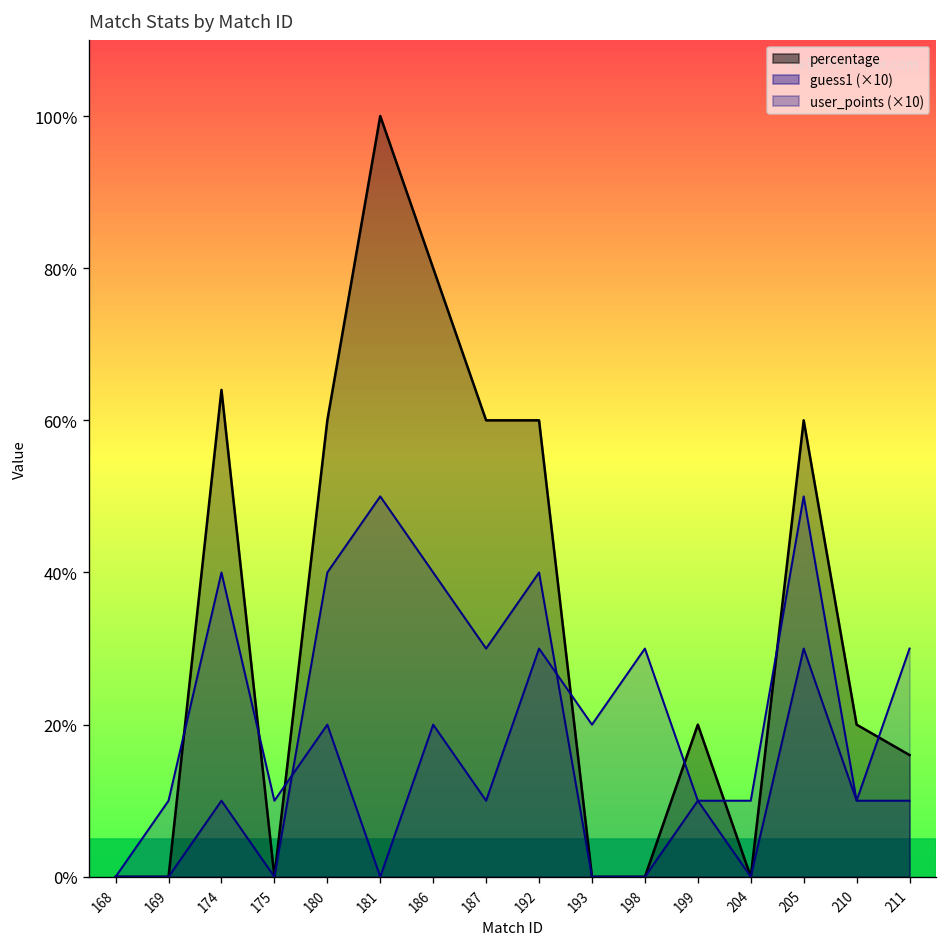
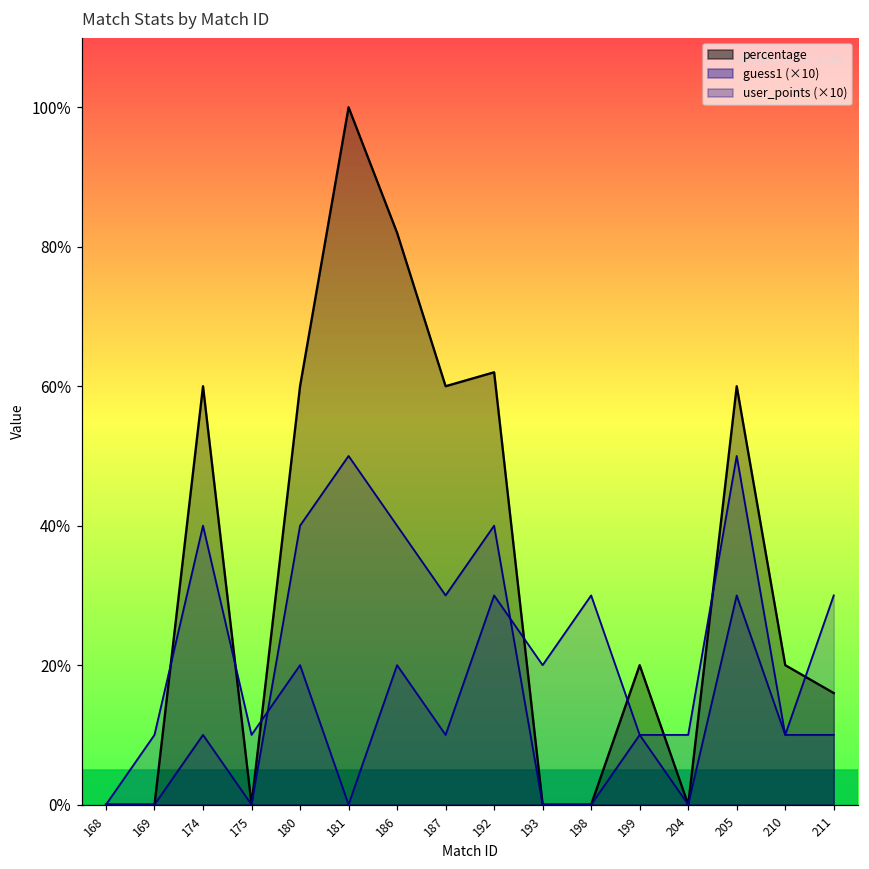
percentage, 174: 64% -> 60%
percentage, 186: 80% -> 82%
percentage, 192: 60% -> 62%
